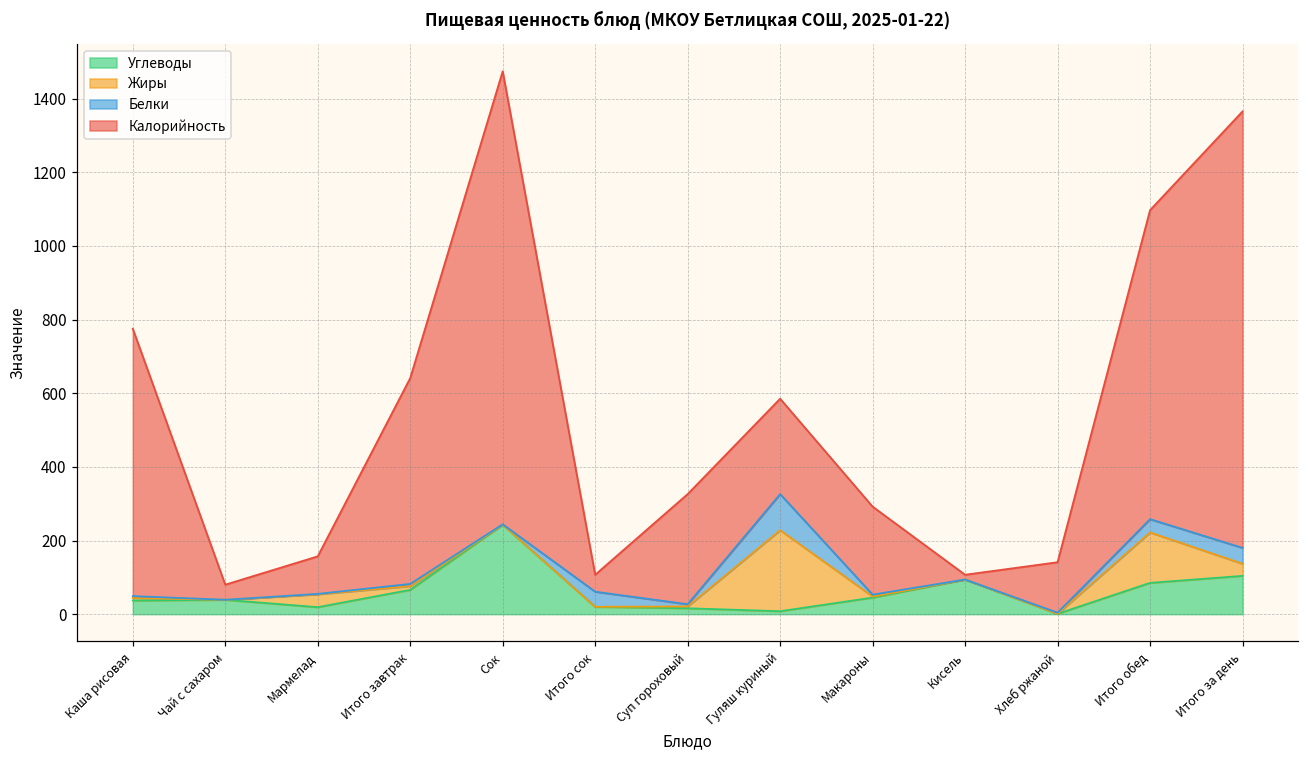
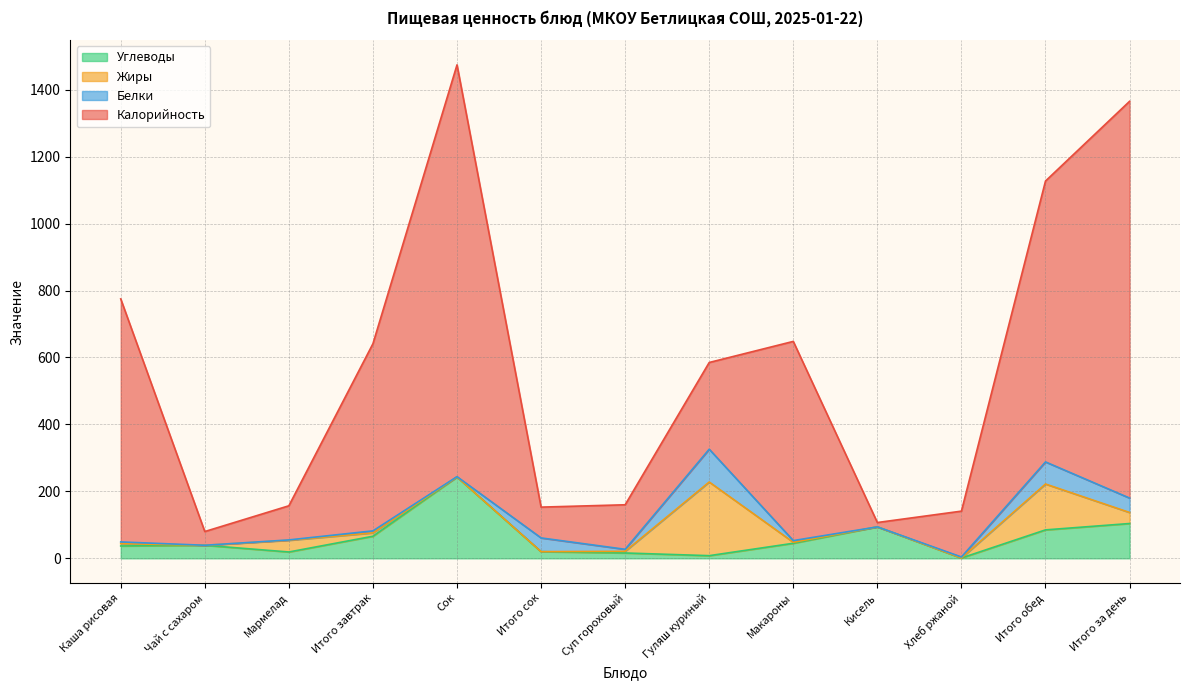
Калорийность, Итого сок: 50 -> 90
Калорийность, Суп гороховый: 300 -> 130
Калорийность, Макароны: 240 -> 600
Белки, Итого обед: 40 -> 70
